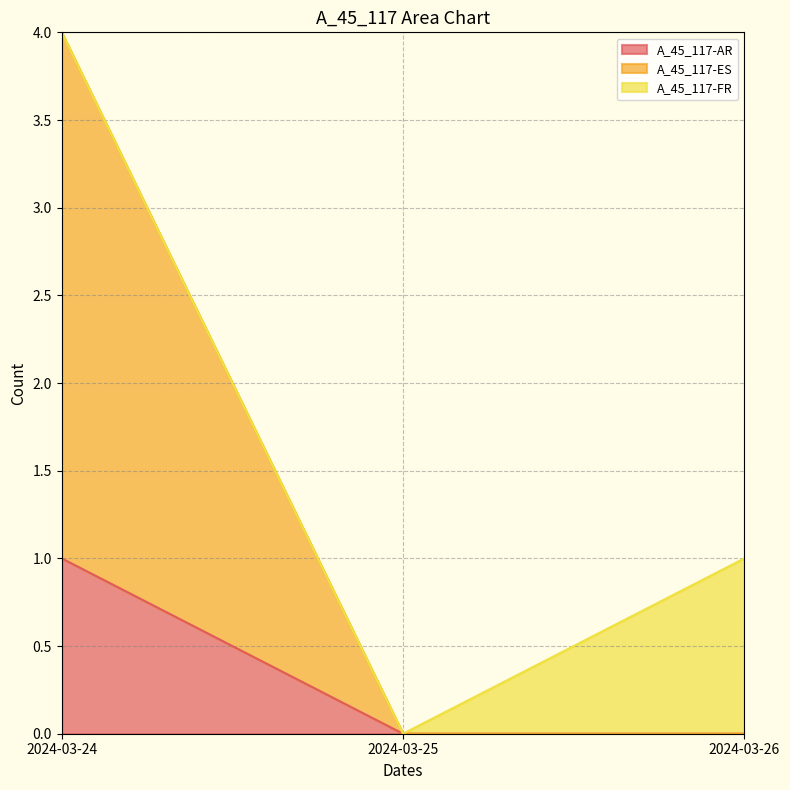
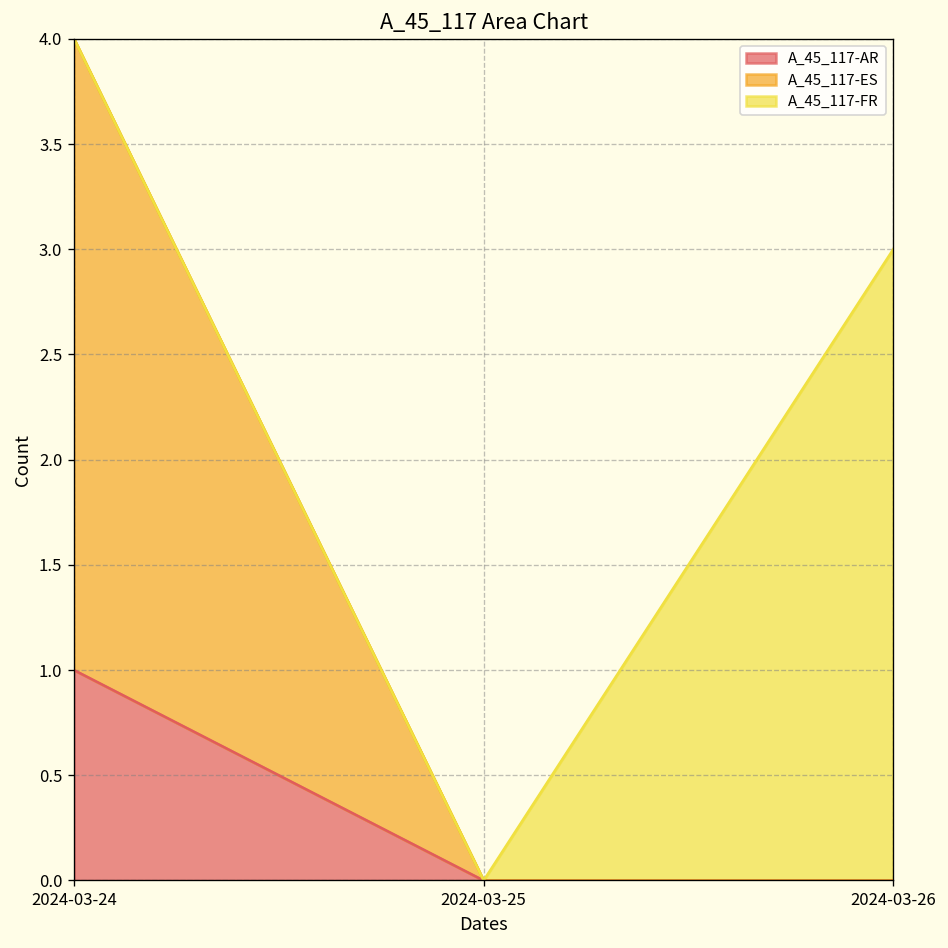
A_45_117-FR, 2024-03-26: 1 -> 3
